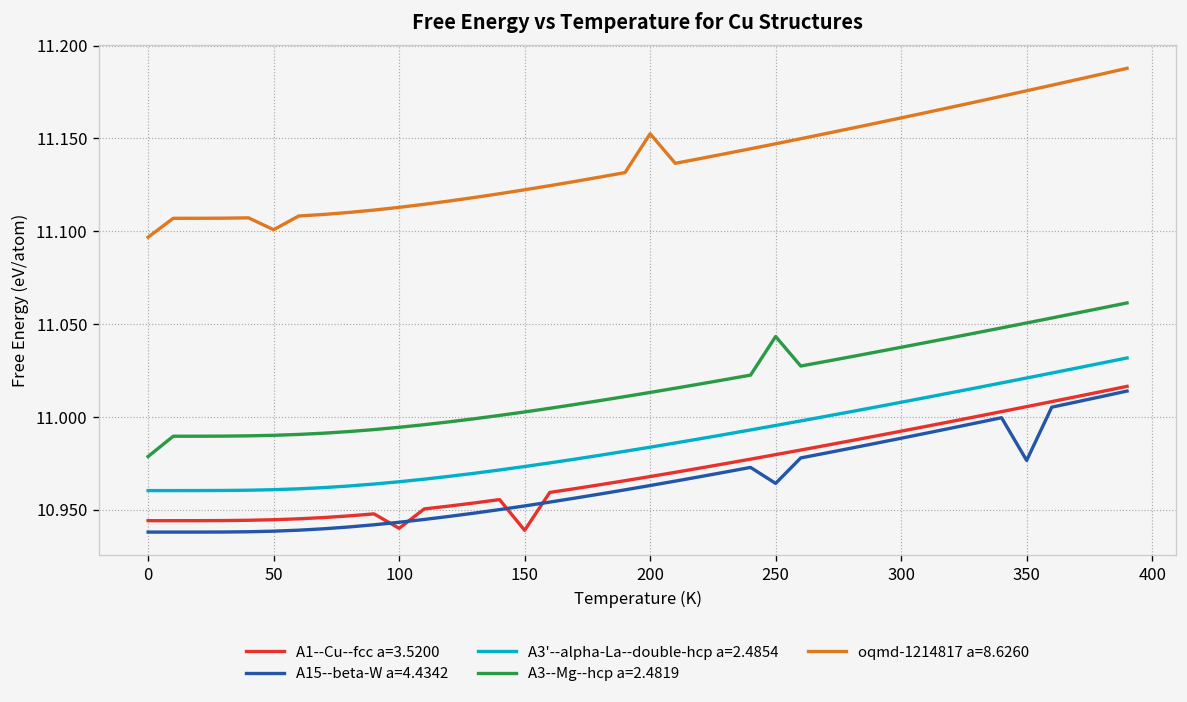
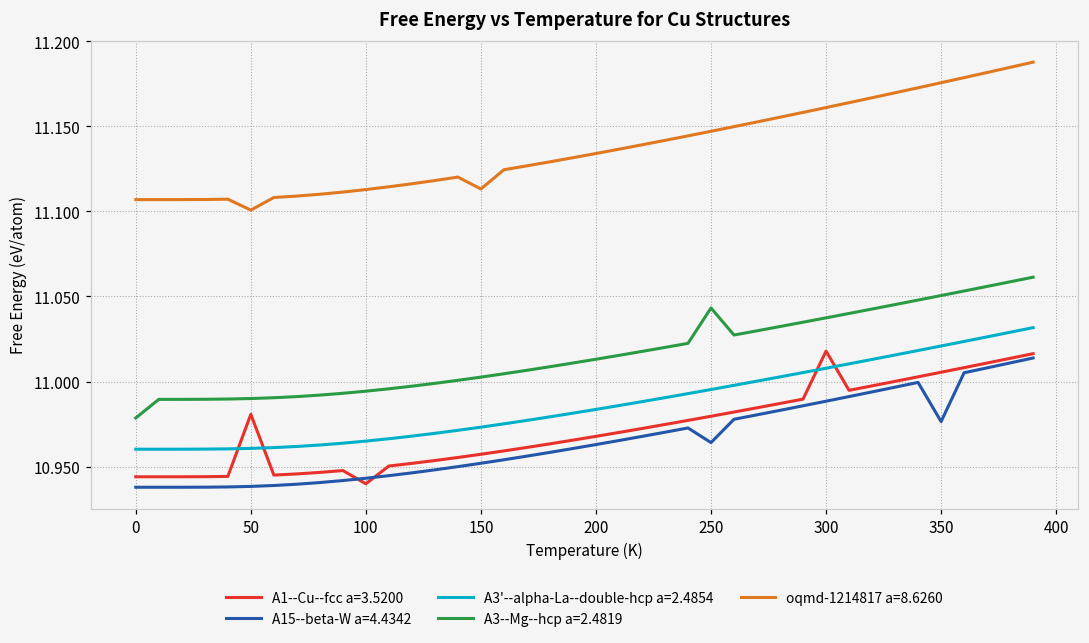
oqmd-1214817 a=8.6260, 0: 11.097 -> 11.107
A1--Cu--fcc a=3.5200, 50: 10.945 -> 10.981
A1--Cu--fcc a=3.5200, 150: 10.939 -> 10.957
oqmd-1214817 a=8.6260, 150: 11.122 -> 11.113
oqmd-1214817 a=8.6260, 200: 11.153 -> 11.134
A1--Cu--fcc a=3.5200, 300: 10.992 -> 11.018
